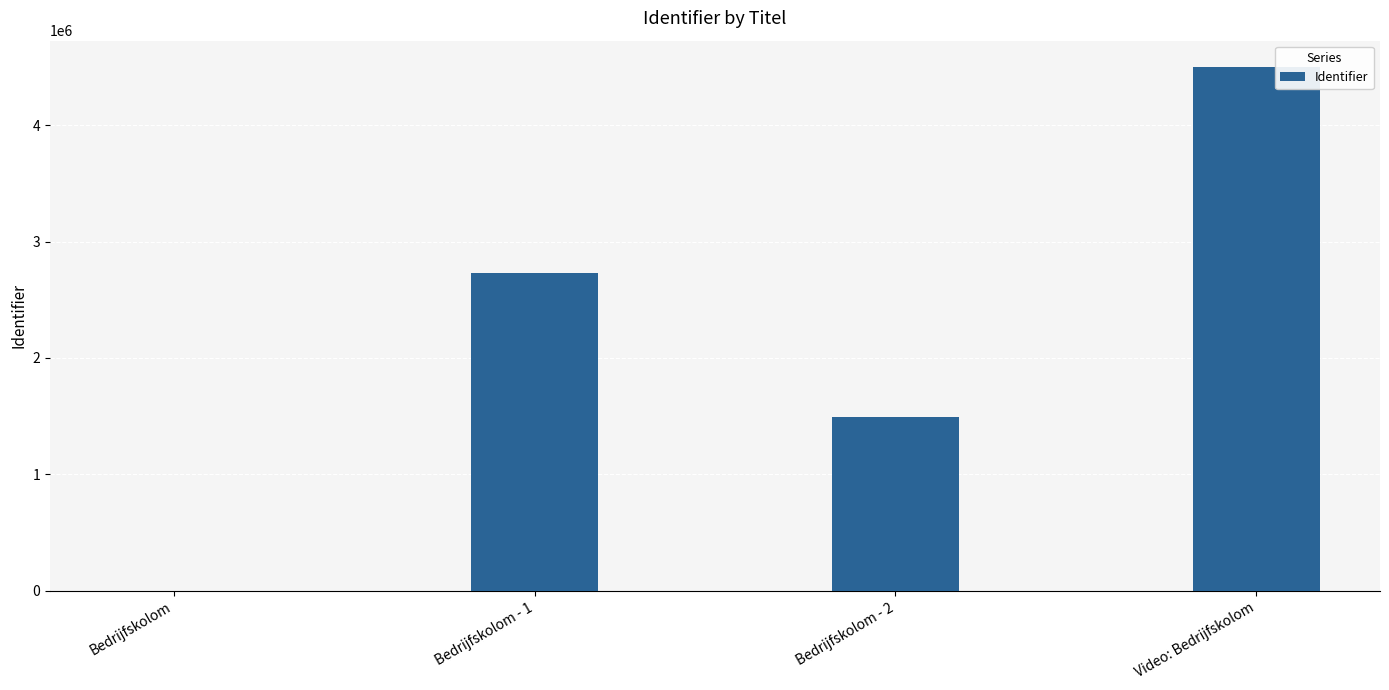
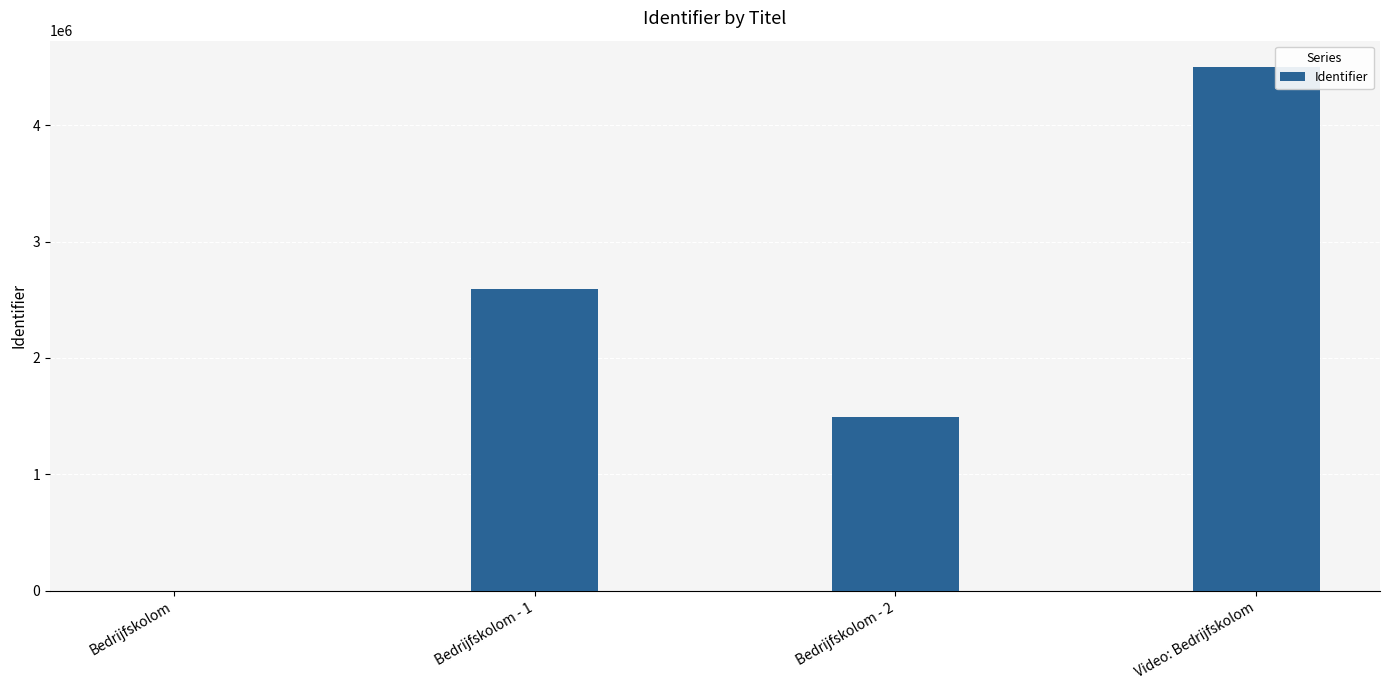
Bedrijfskolom - 1: 2730000 -> 2590000
